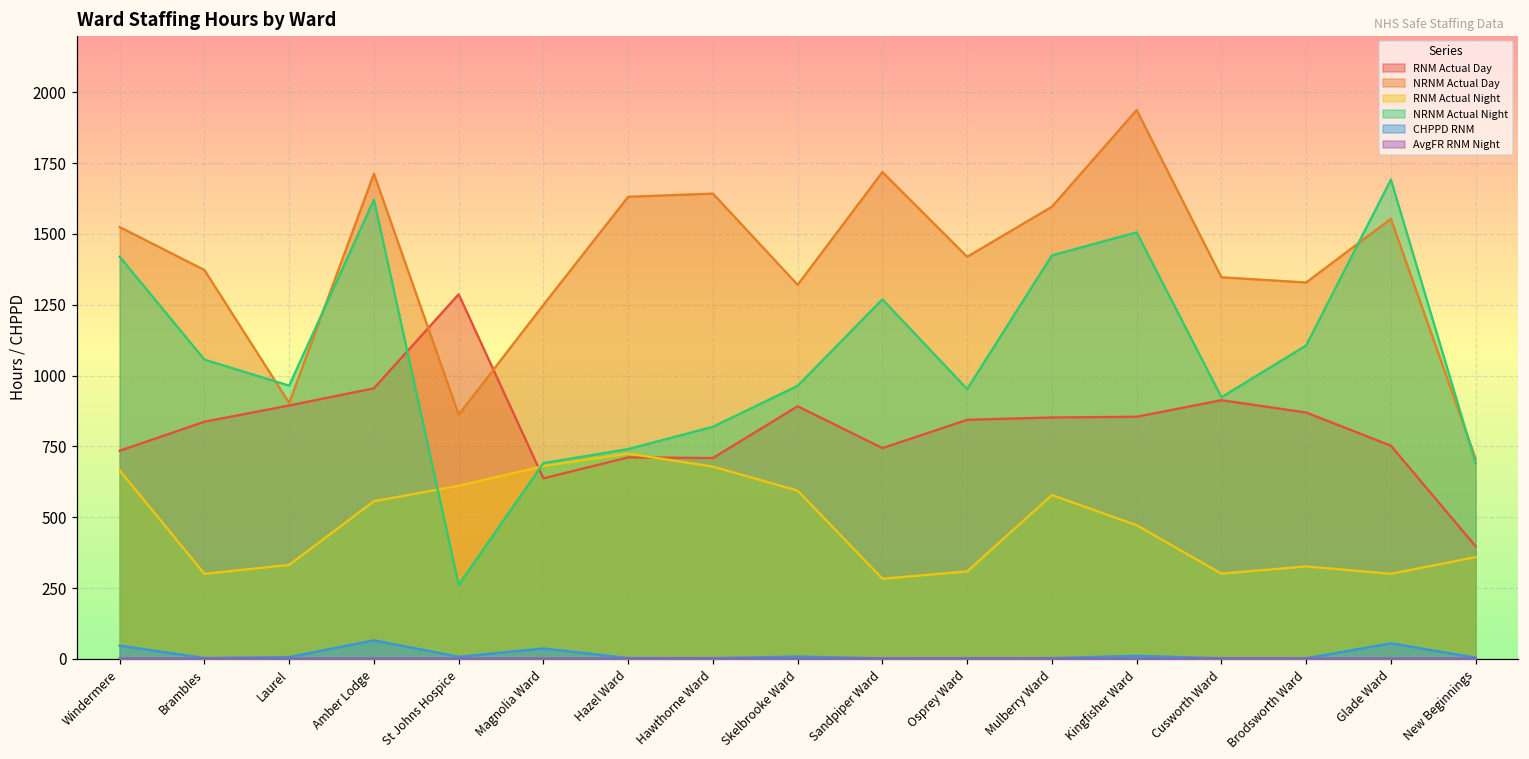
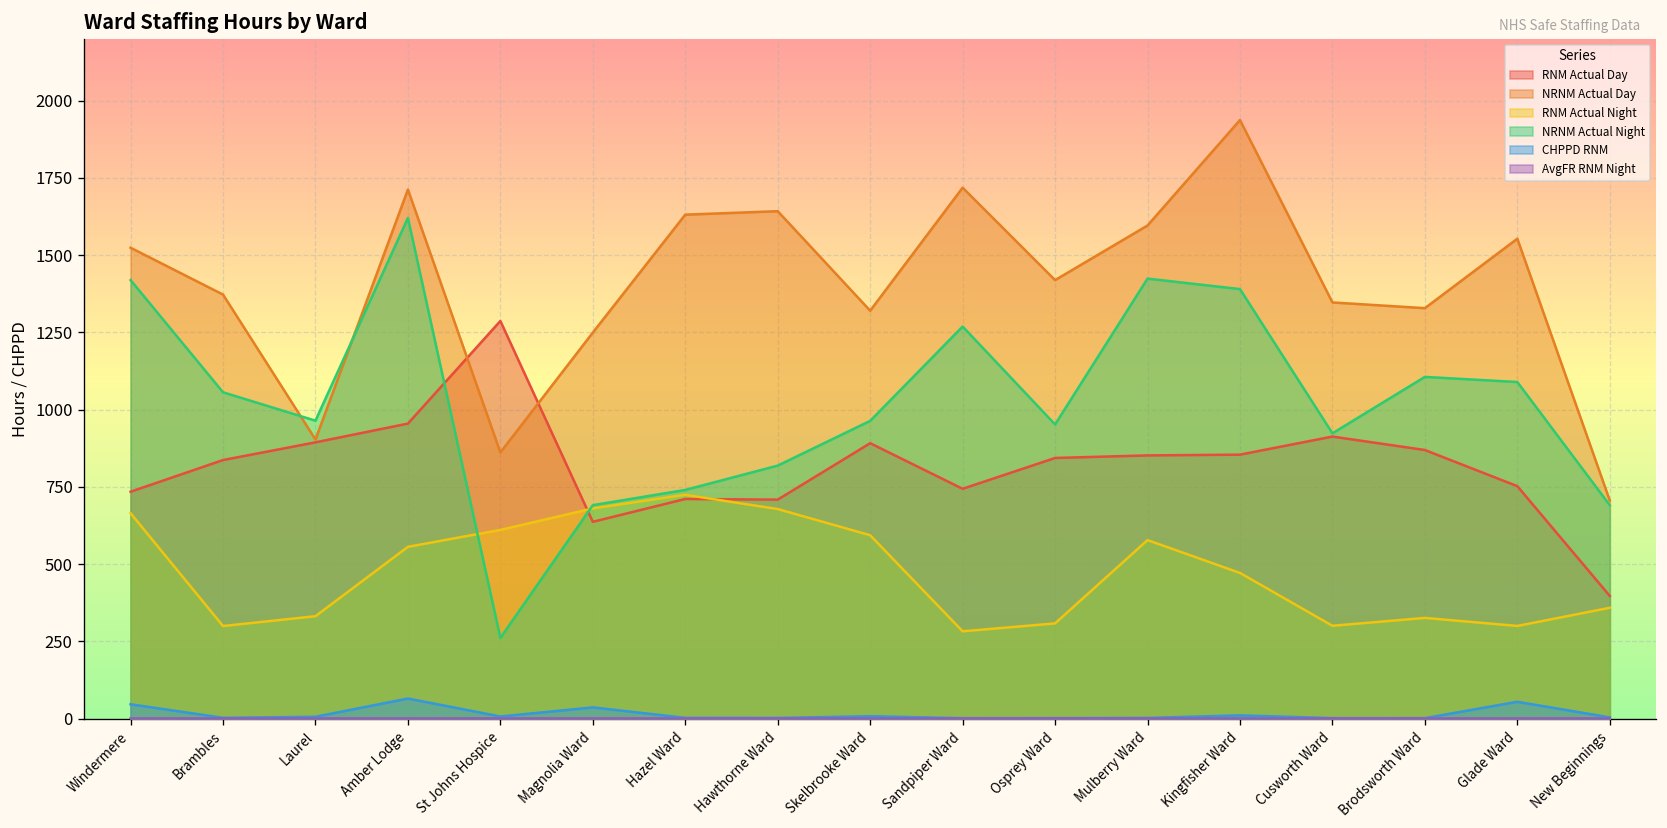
NRNM Actual Night, Kingfisher Ward: 1510 -> 1390
NRNM Actual Night, Glade Ward: 1690 -> 1090
